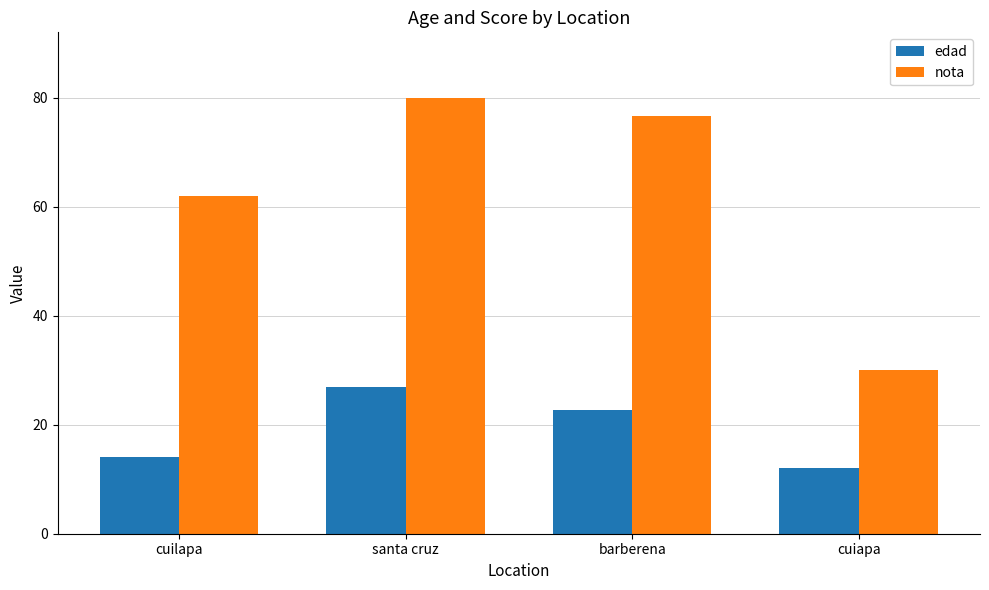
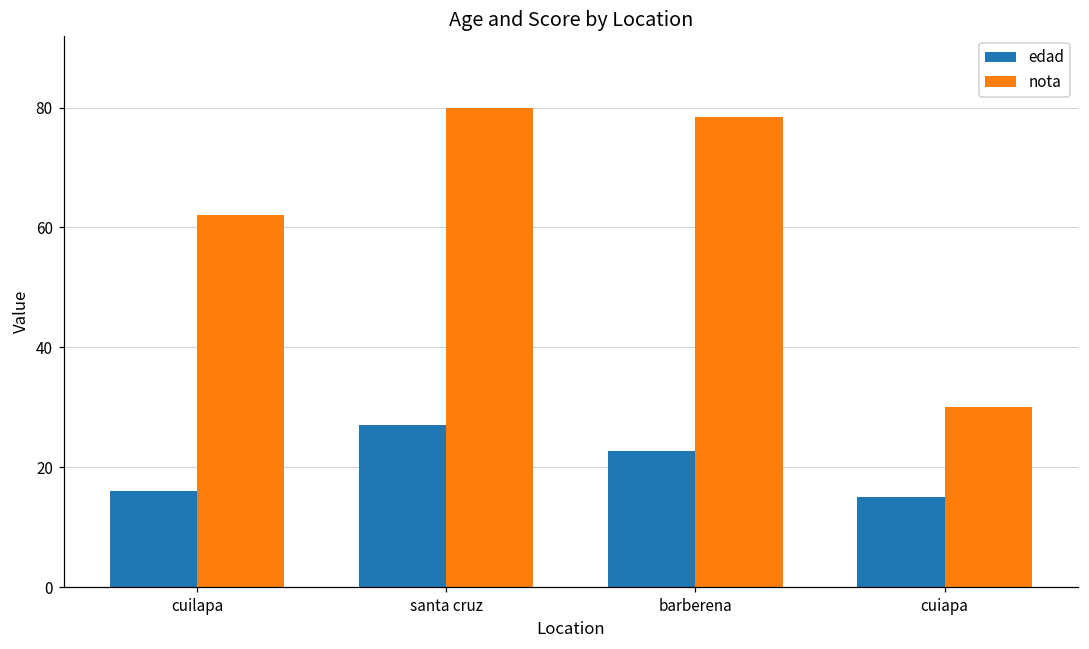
edad, cuilapa: 14 -> 16
nota, barberena: 77 -> 78
edad, cuiapa: 12 -> 15
